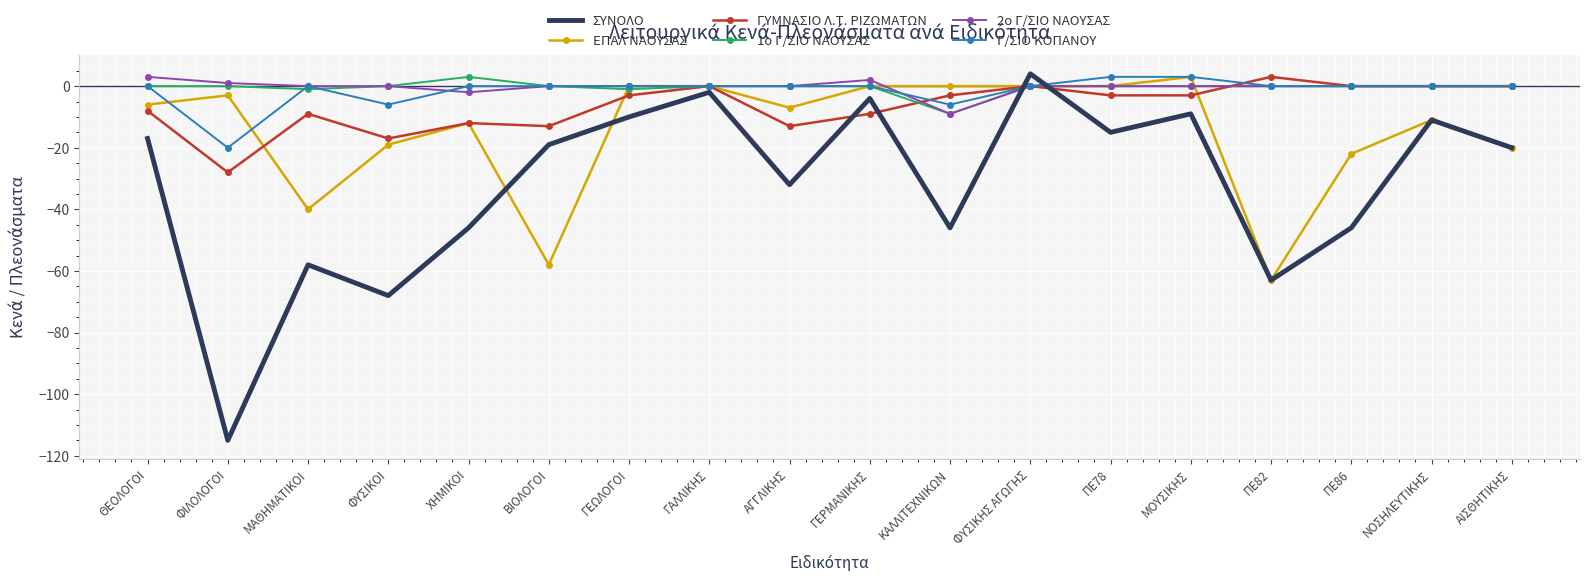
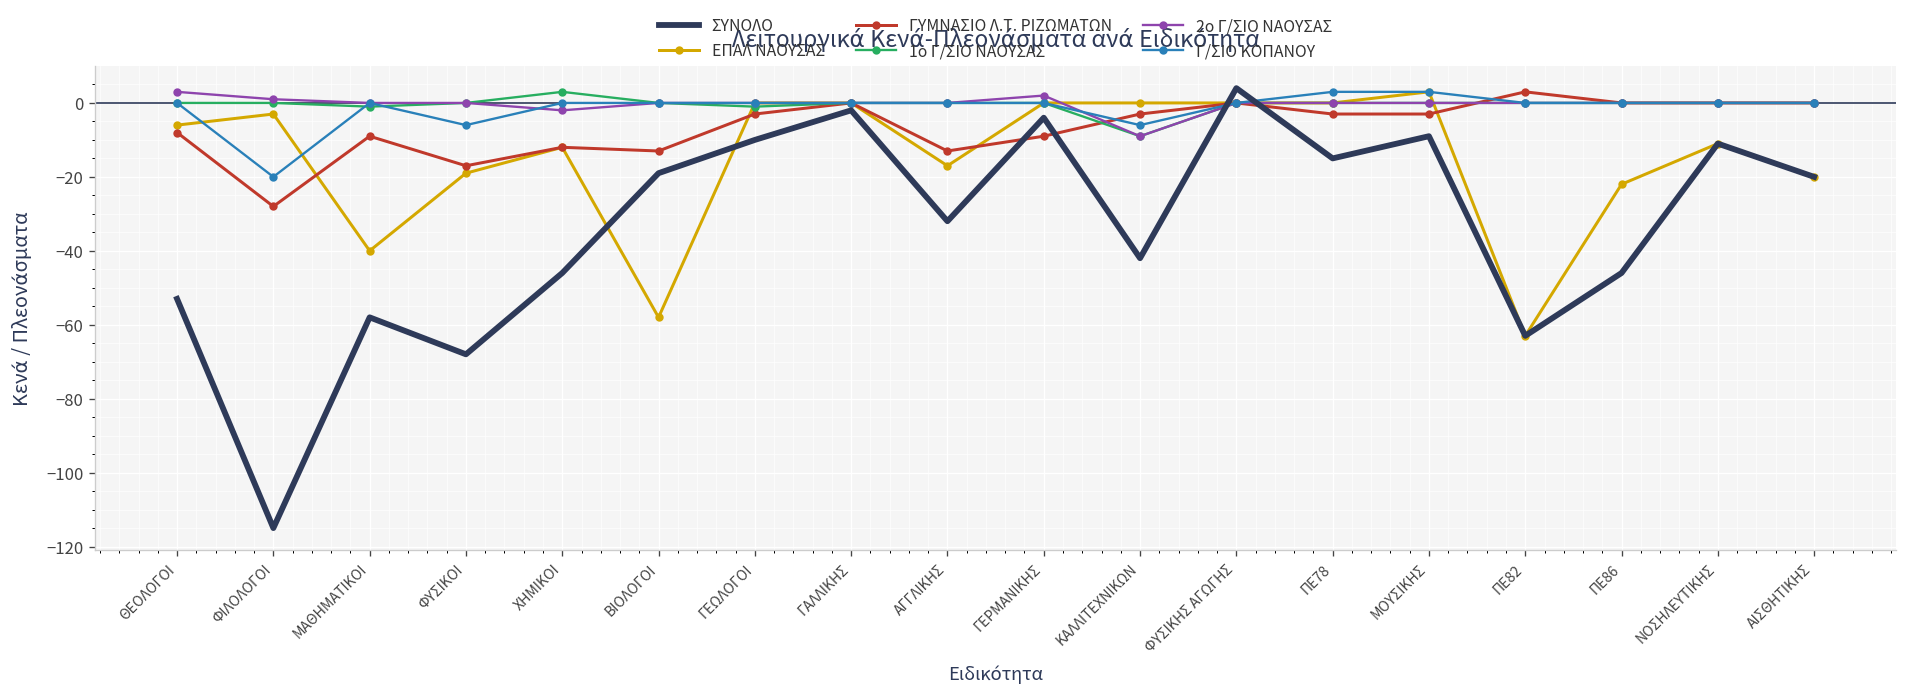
ΣΥΝΟΛΟ, ΘΕΟΛΟΓΟΙ: -17 -> -53
ΕΠΑΛ ΝΑΟΥΣΑΣ, ΑΓΓΛΙΚΗΣ: -7 -> -17
ΣΥΝΟΛΟ, ΚΑΛΛΙΤΕΧΝΙΚΩΝ: -46 -> -42
